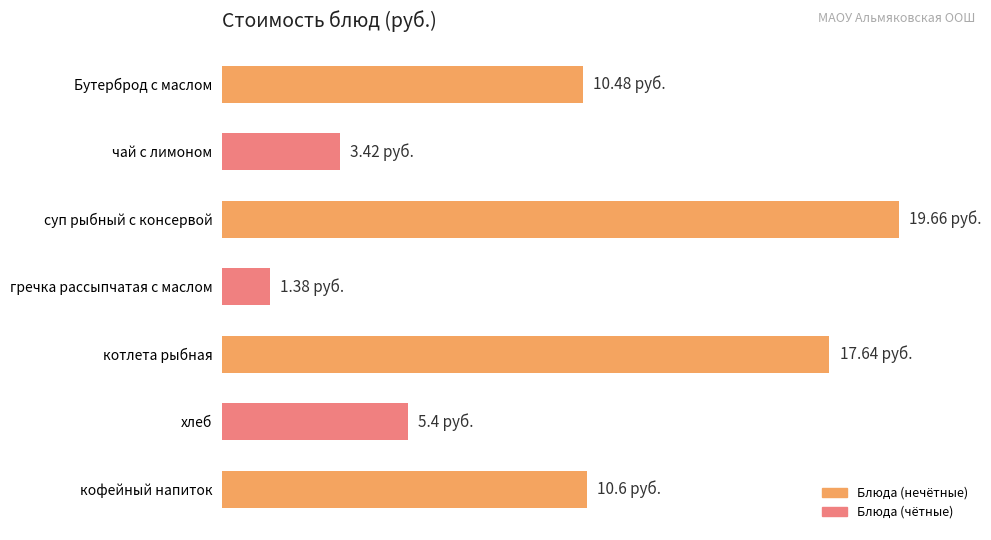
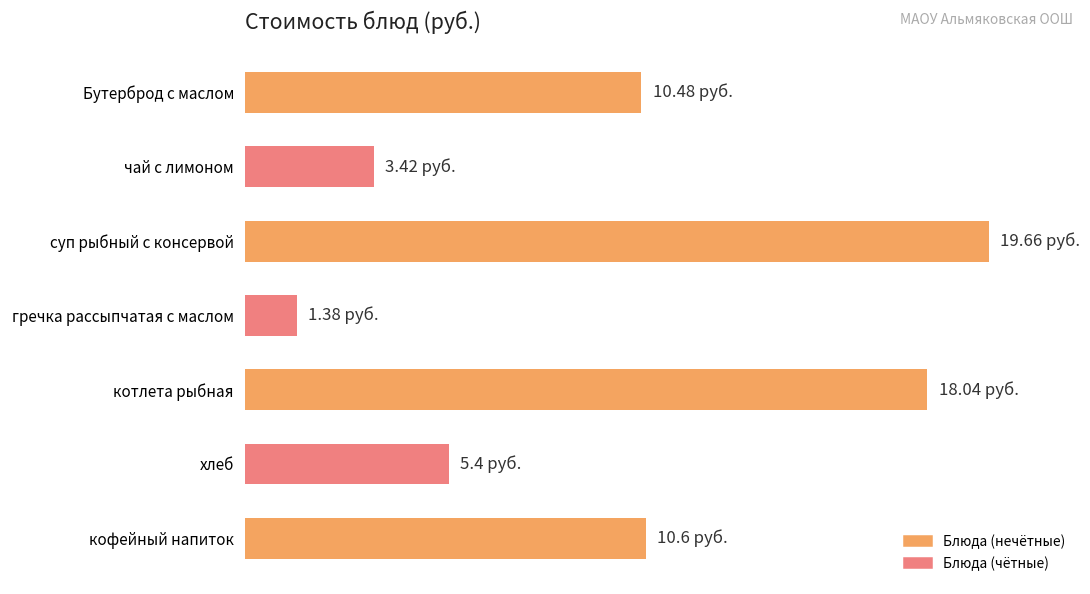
котлета рыбная: 17.64 -> 18.04
